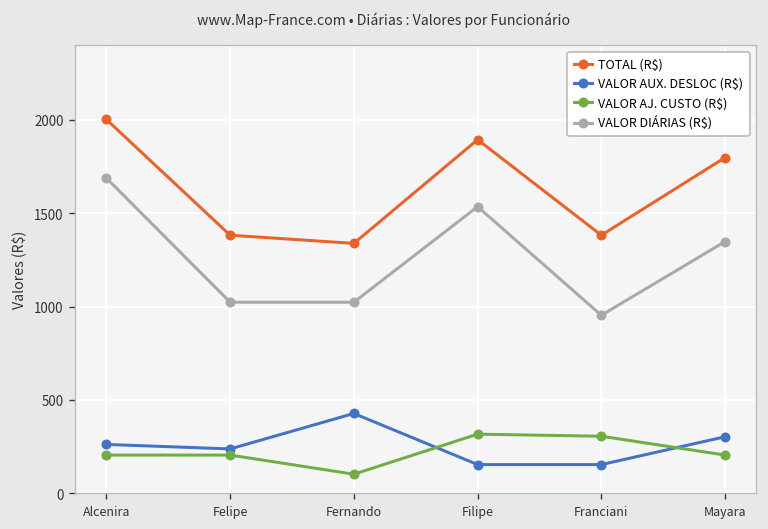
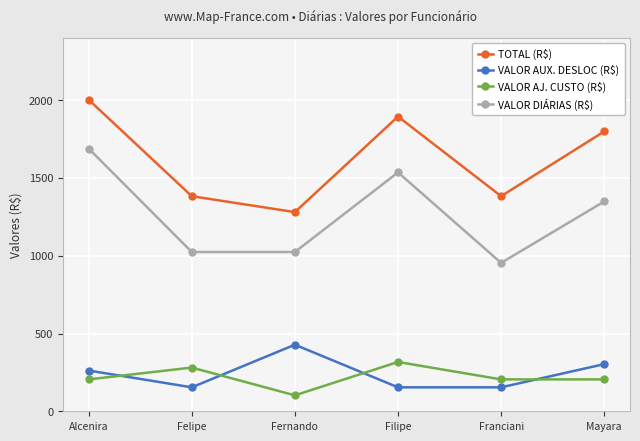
VALOR AUX. DESLOC (R$), Felipe: 240 -> 150
VALOR AJ. CUSTO (R$), Felipe: 210 -> 280
TOTAL (R$), Fernando: 1340 -> 1280
VALOR AJ. CUSTO (R$), Franciani: 310 -> 210
